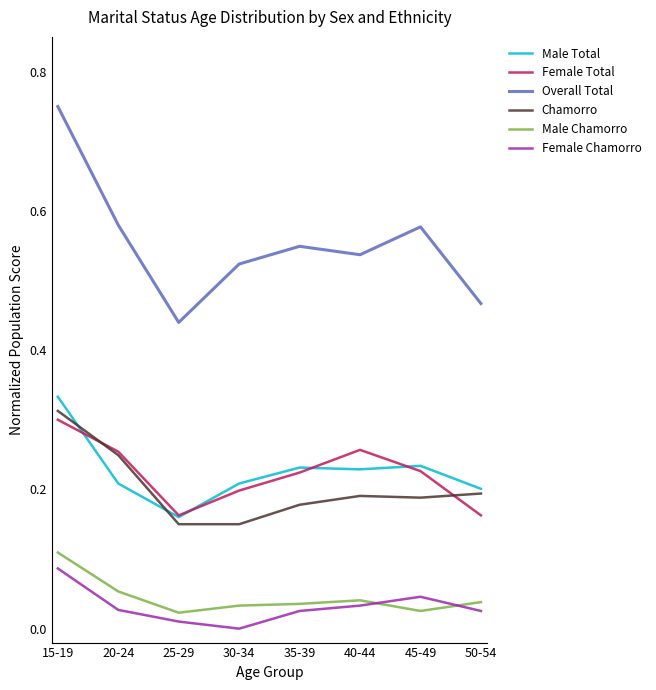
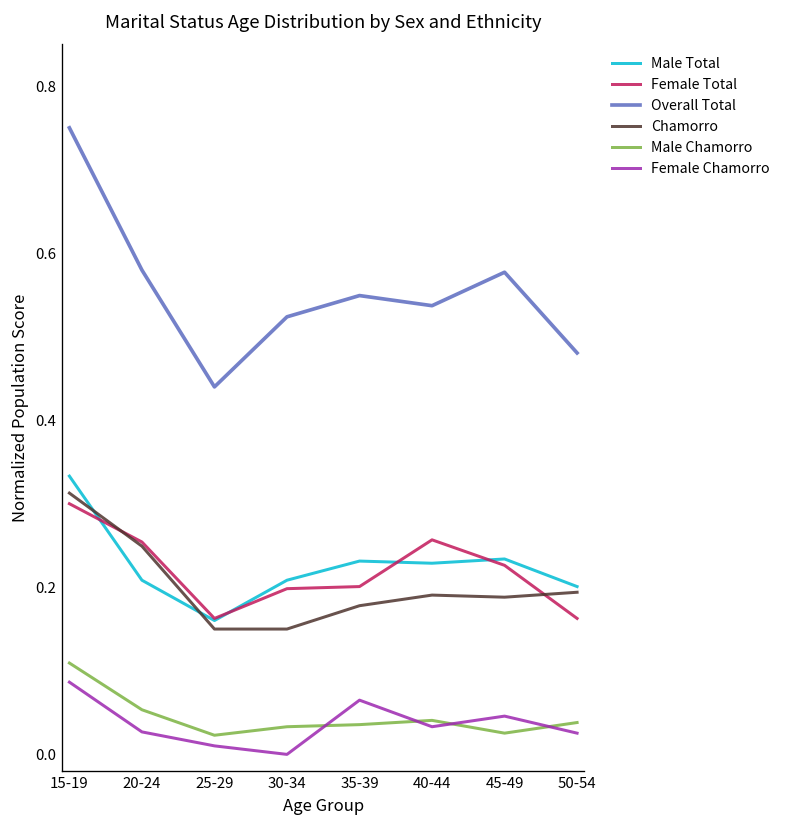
Female Total, 35-39: 0.22 -> 0.20
Female Chamorro, 35-39: 0.03 -> 0.06
Overall Total, 50-54: 0.47 -> 0.48
